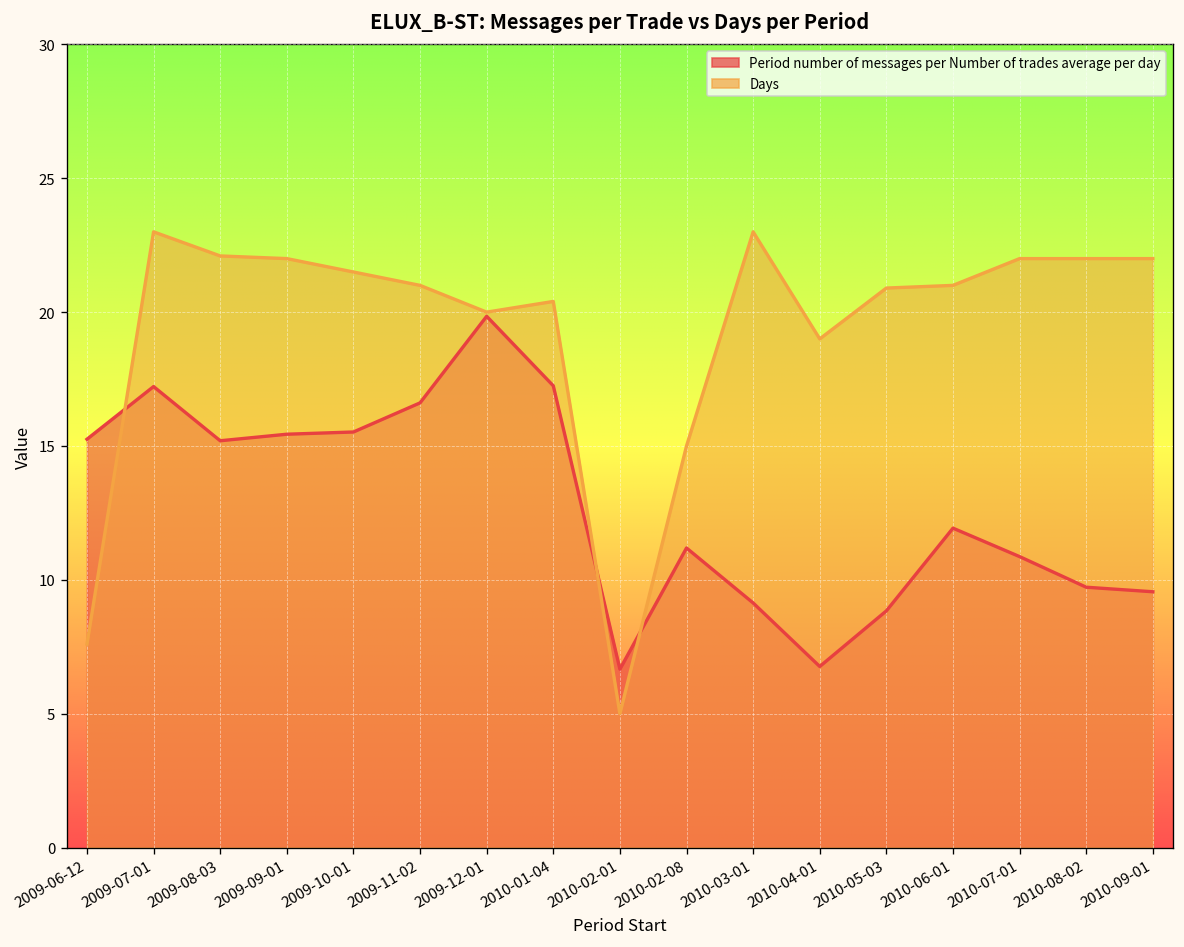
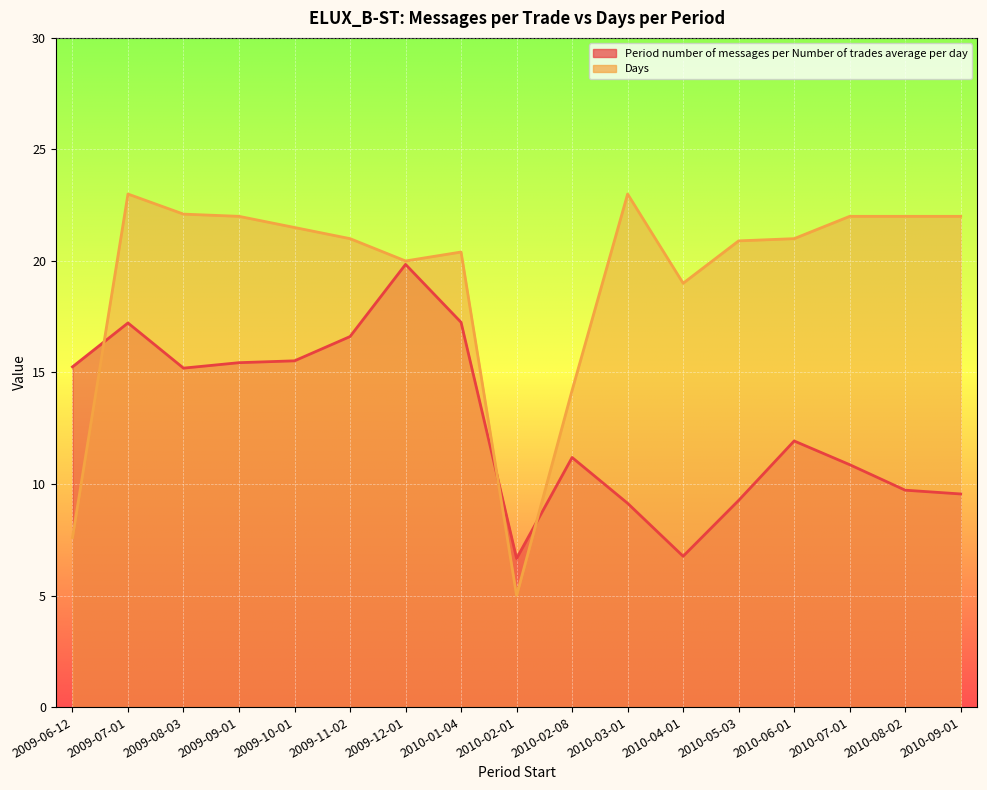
Days, 2010-02-08: 15.0 -> 14.2
Period number of messages per Number of trades average per day, 2010-05-03: 8.8 -> 9.3
